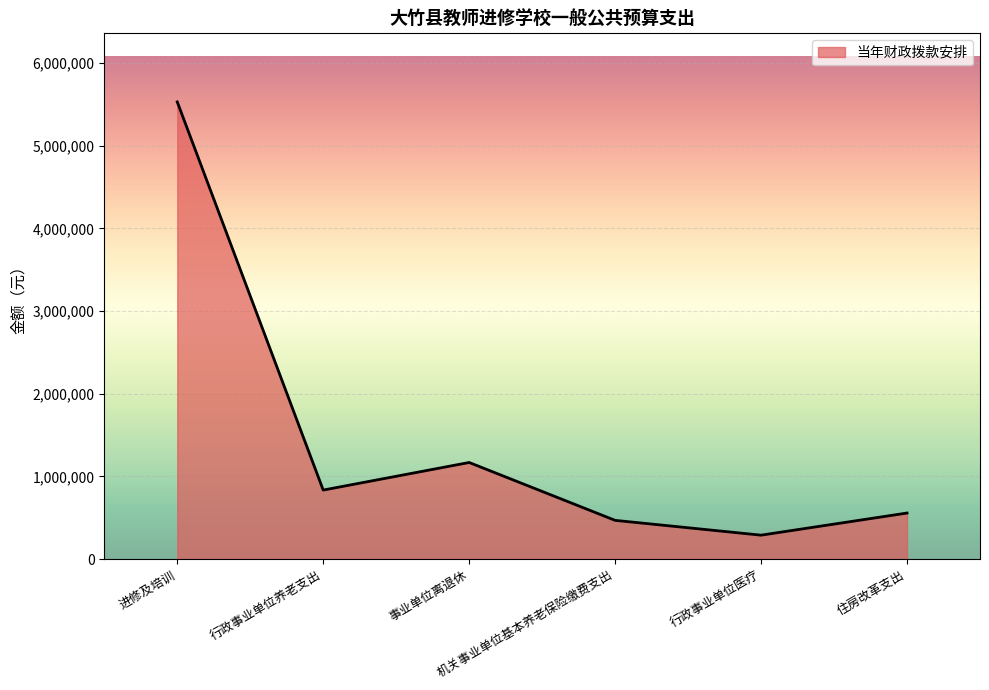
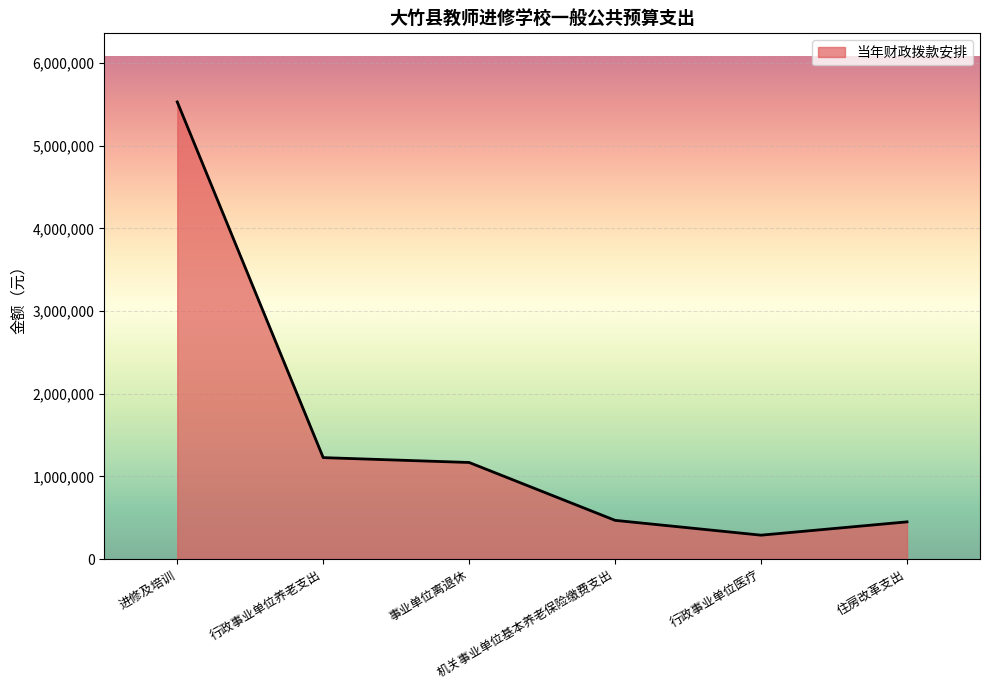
行政事业单位养老支出: 800,000 -> 1,200,000
住房改革支出: 600,000 -> 400,000
